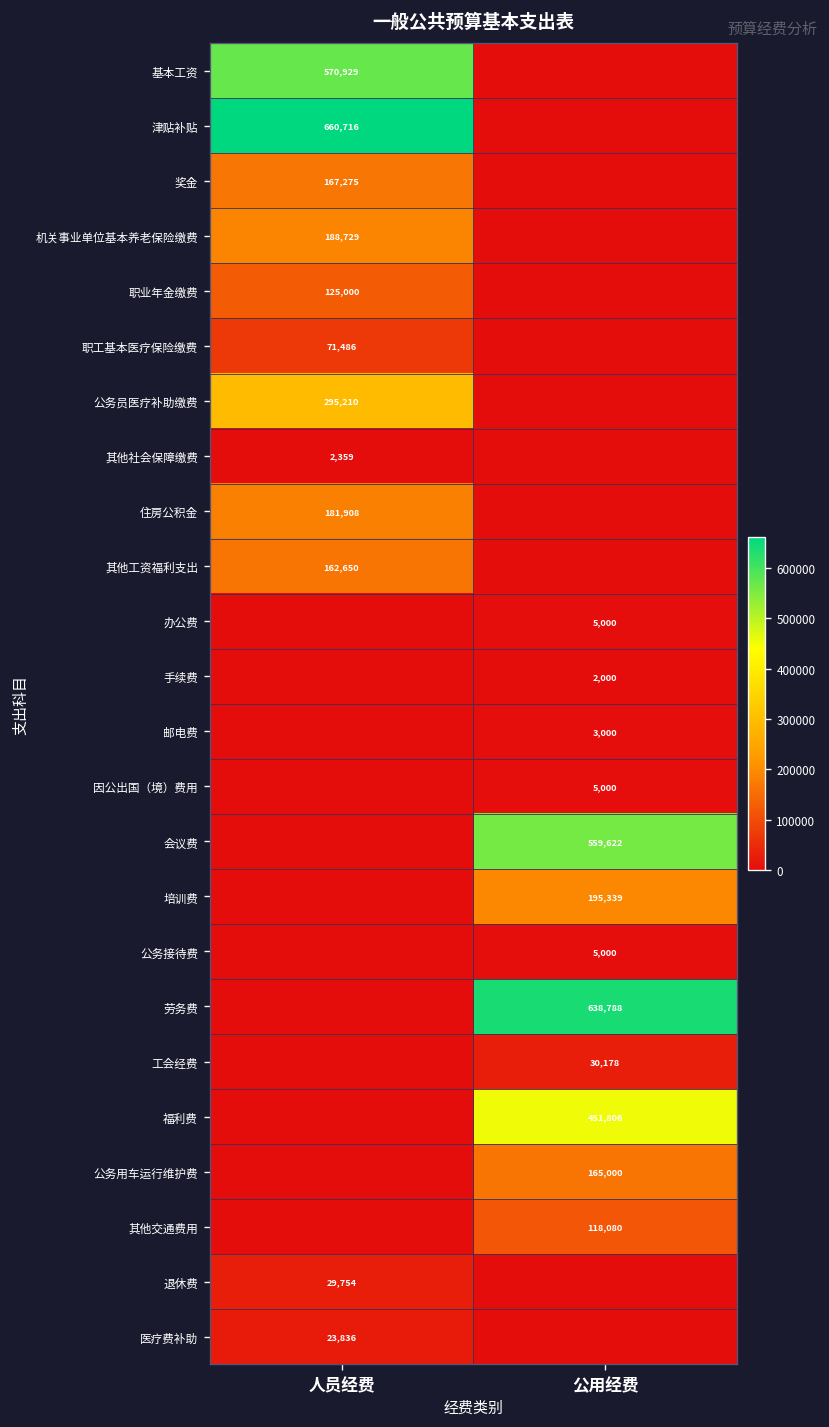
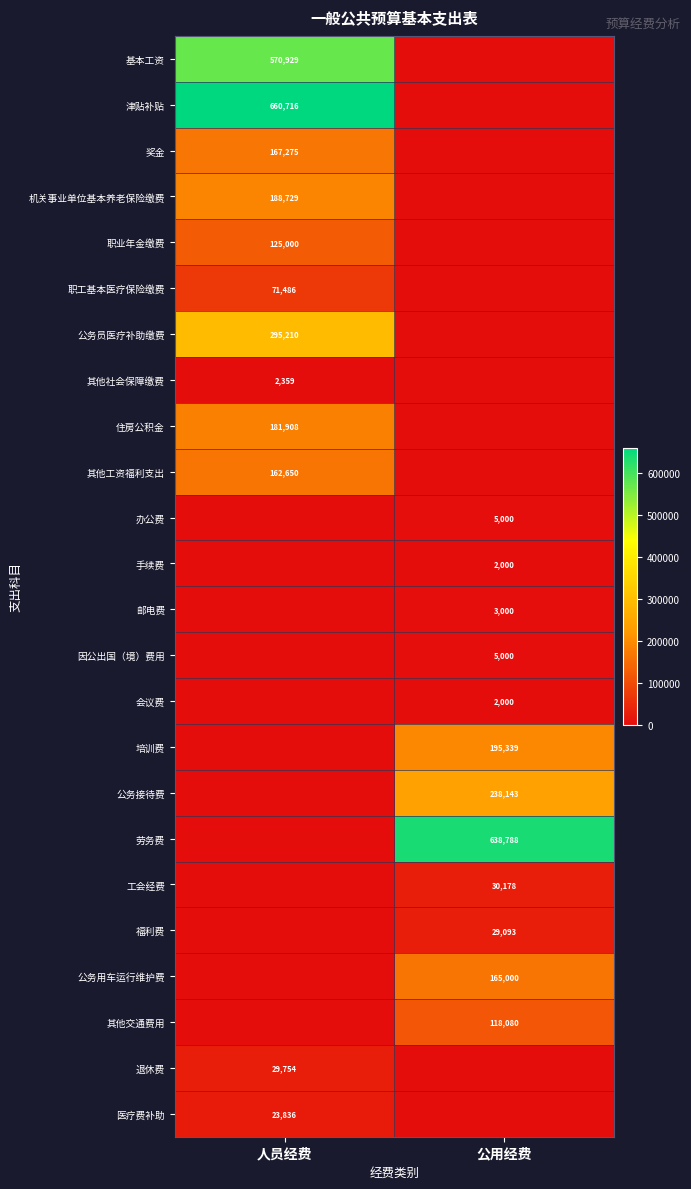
会议费, 公用经费: 559,622 -> 2,000
公务接待费, 公用经费: 5,000 -> 238,143
福利费, 公用经费: 451,806 -> 29,093
